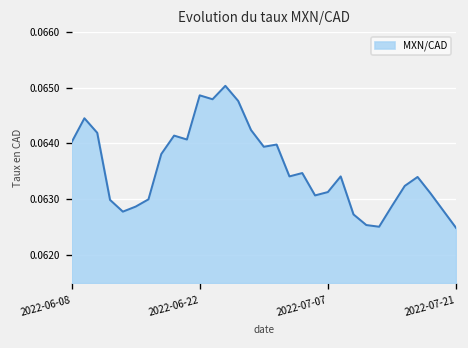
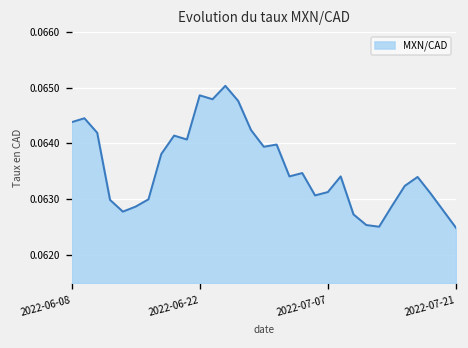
2022-06-08: 0.0640 -> 0.0644
